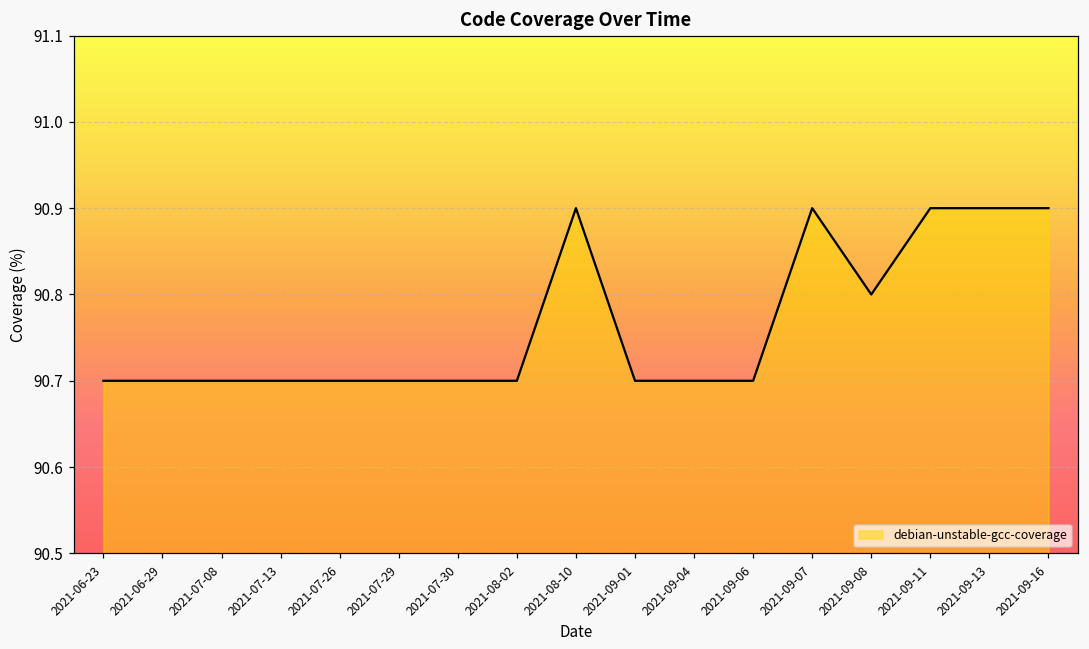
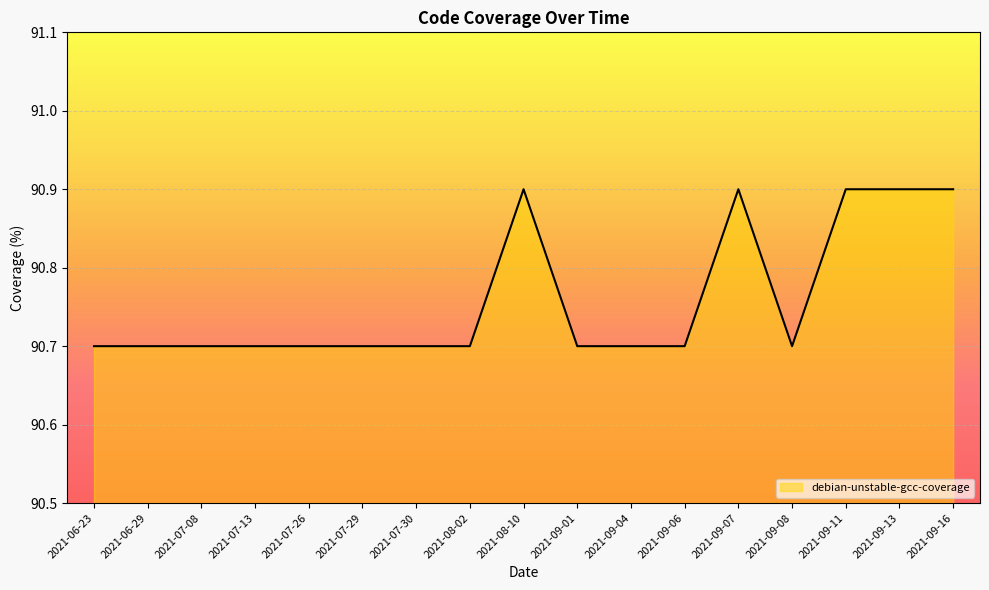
2021-09-08: 90.8 -> 90.7
